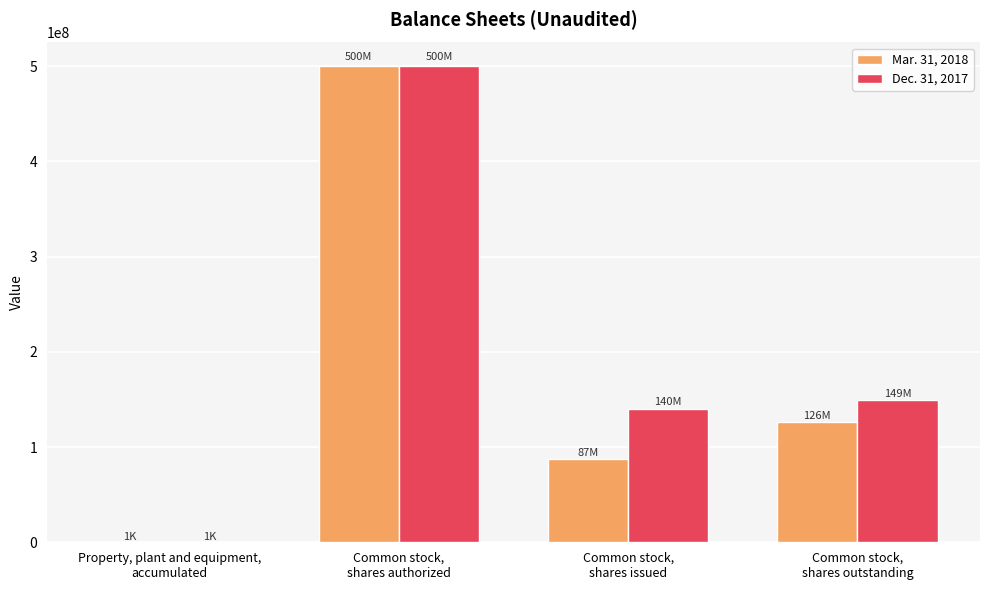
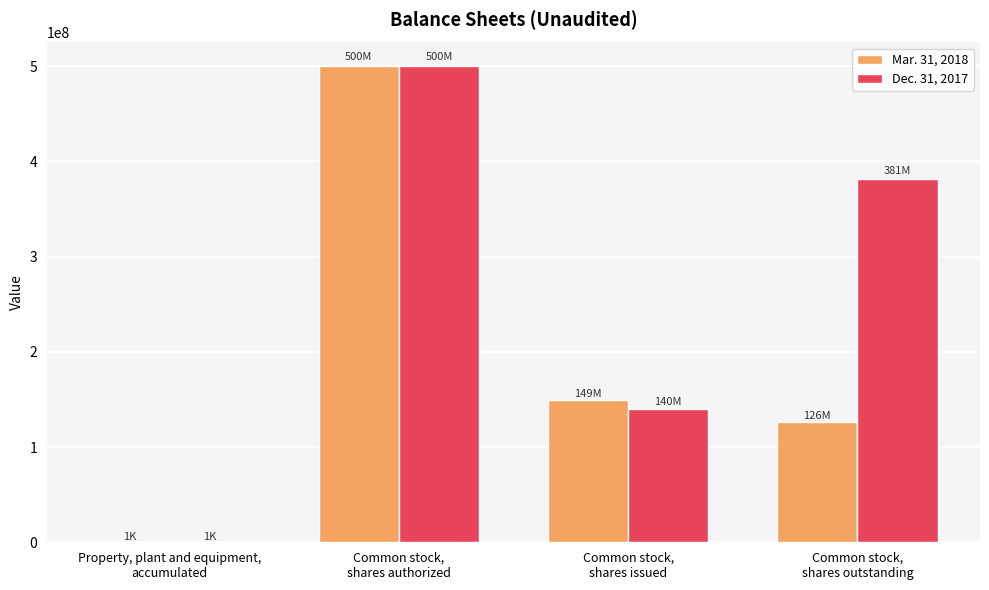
Mar. 31, 2018, Common stock, shares issued: 87M -> 149M
Dec. 31, 2017, Common stock, shares outstanding: 149M -> 381M
